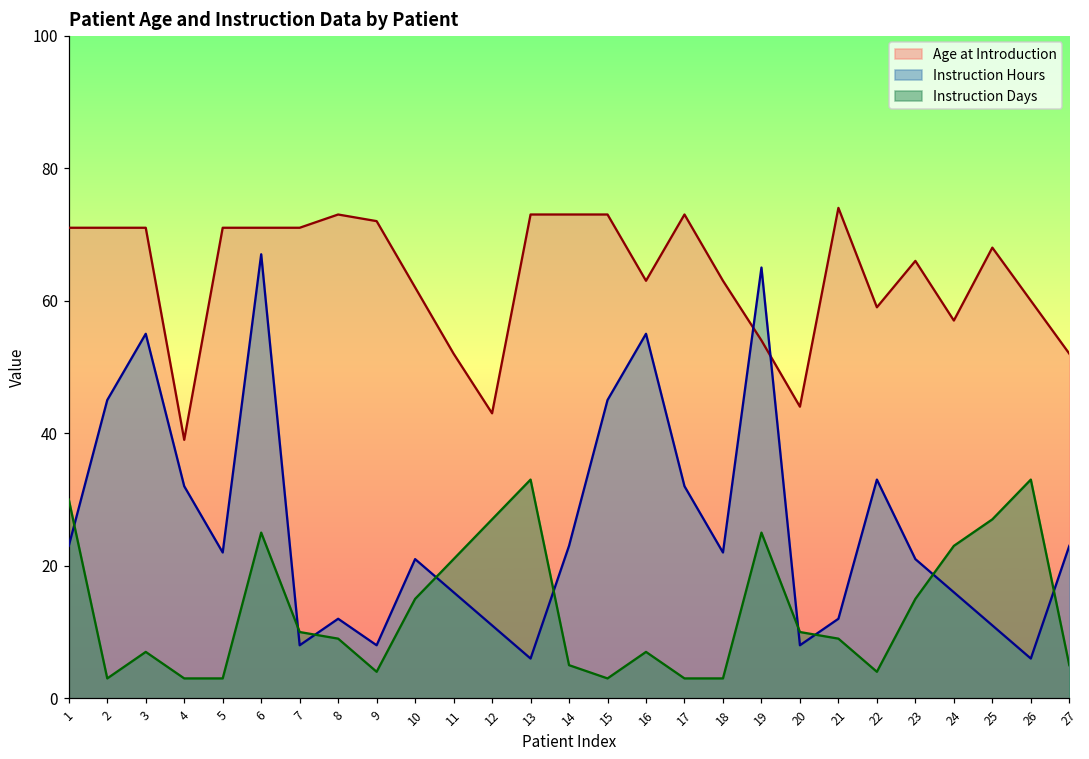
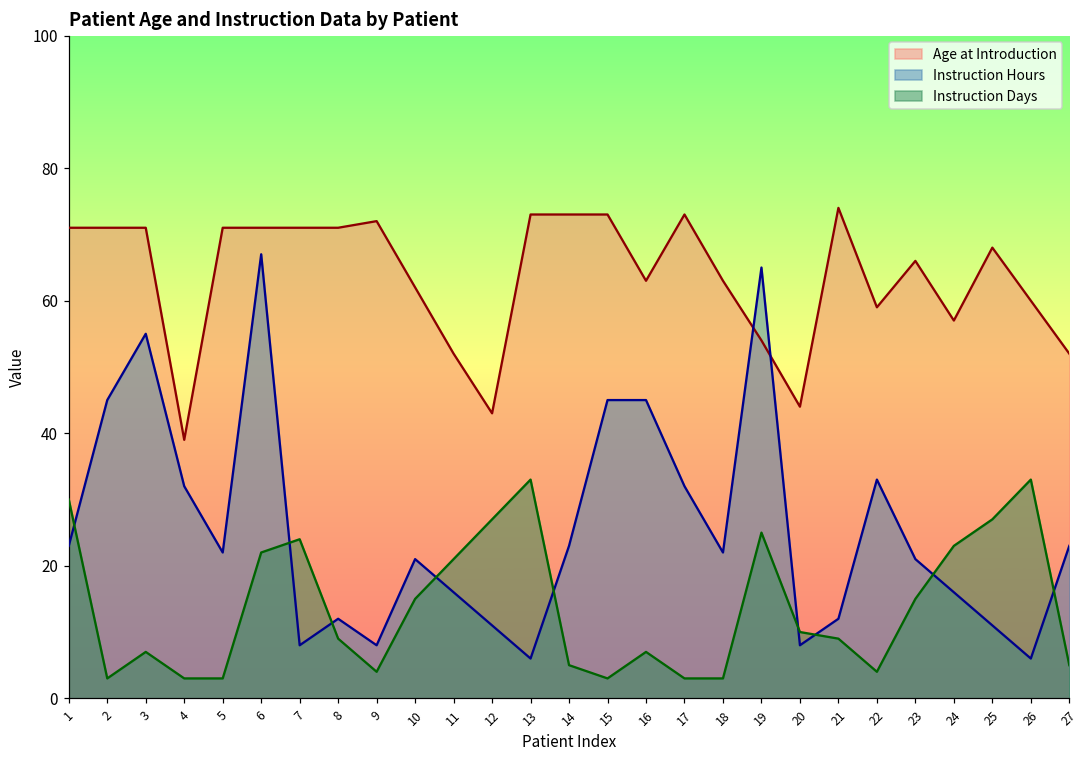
Instruction Days, 6: 25 -> 22
Instruction Days, 7: 10 -> 24
Age at Introduction, 8: 73 -> 71
Instruction Hours, 16: 55 -> 45
